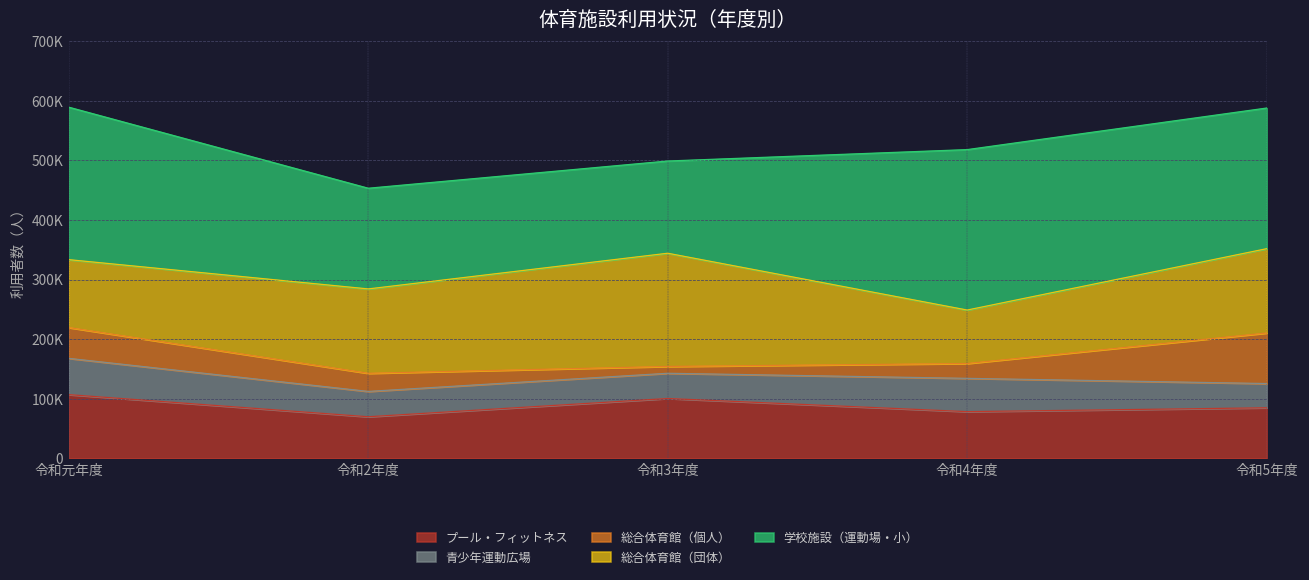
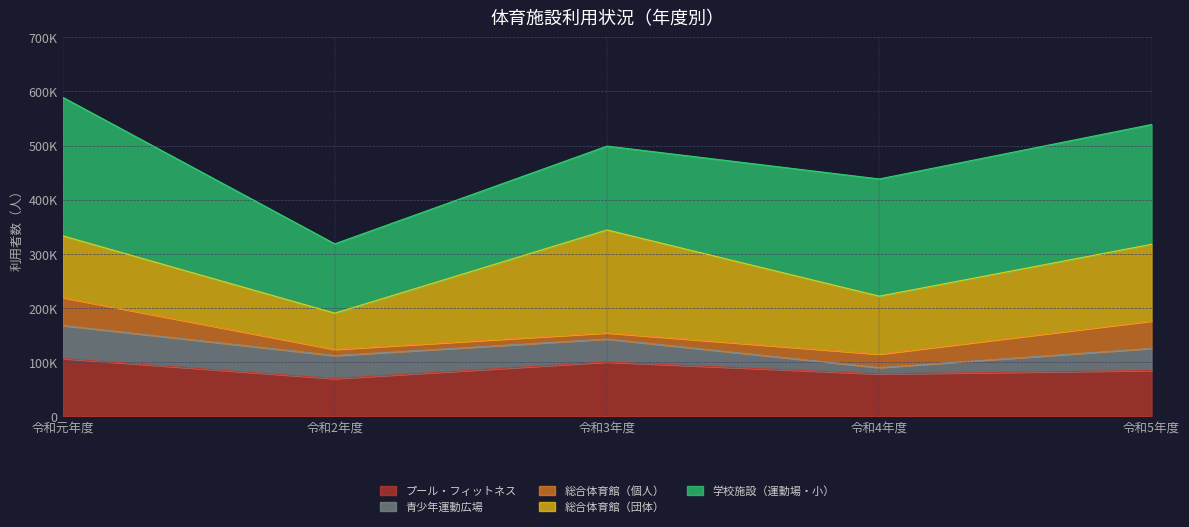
総合体育館（個人）, 令和2年度: 30000 -> 10000
総合体育館（団体）, 令和2年度: 140000 -> 70000
学校施設（運動場・小）, 令和2年度: 170000 -> 130000
青少年運動広場, 令和4年度: 60000 -> 10000
総合体育館（団体）, 令和4年度: 90000 -> 110000
学校施設（運動場・小）, 令和4年度: 270000 -> 220000
総合体育館（個人）, 令和5年度: 80000 -> 50000
学校施設（運動場・小）, 令和5年度: 240000 -> 220000
